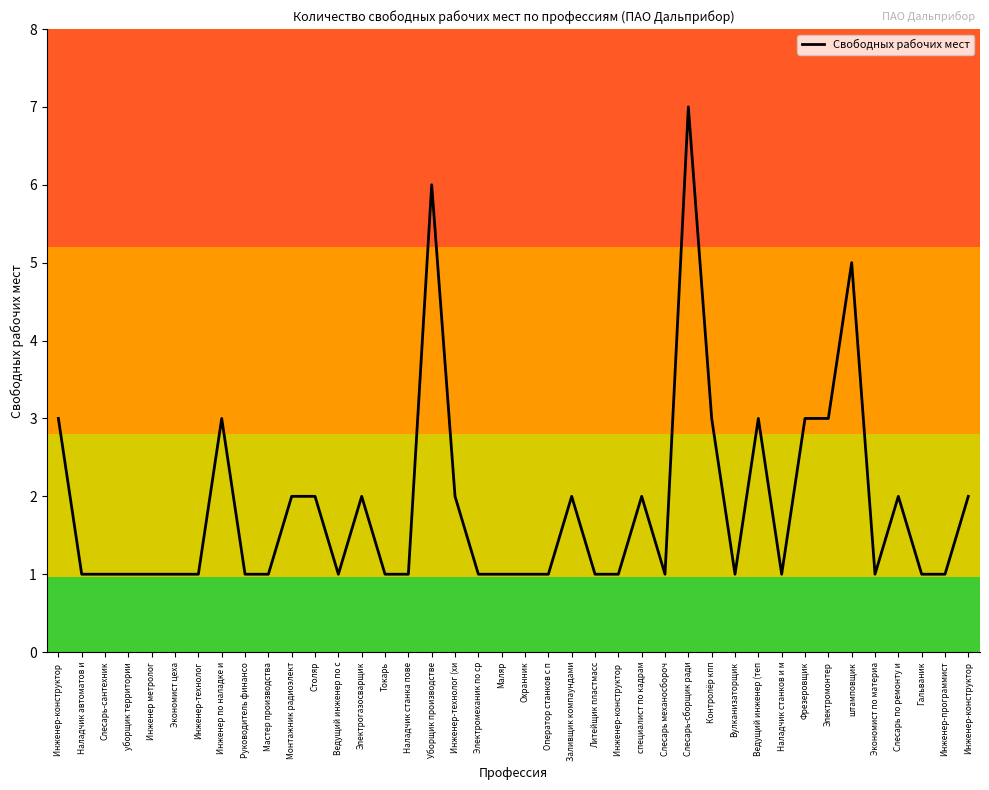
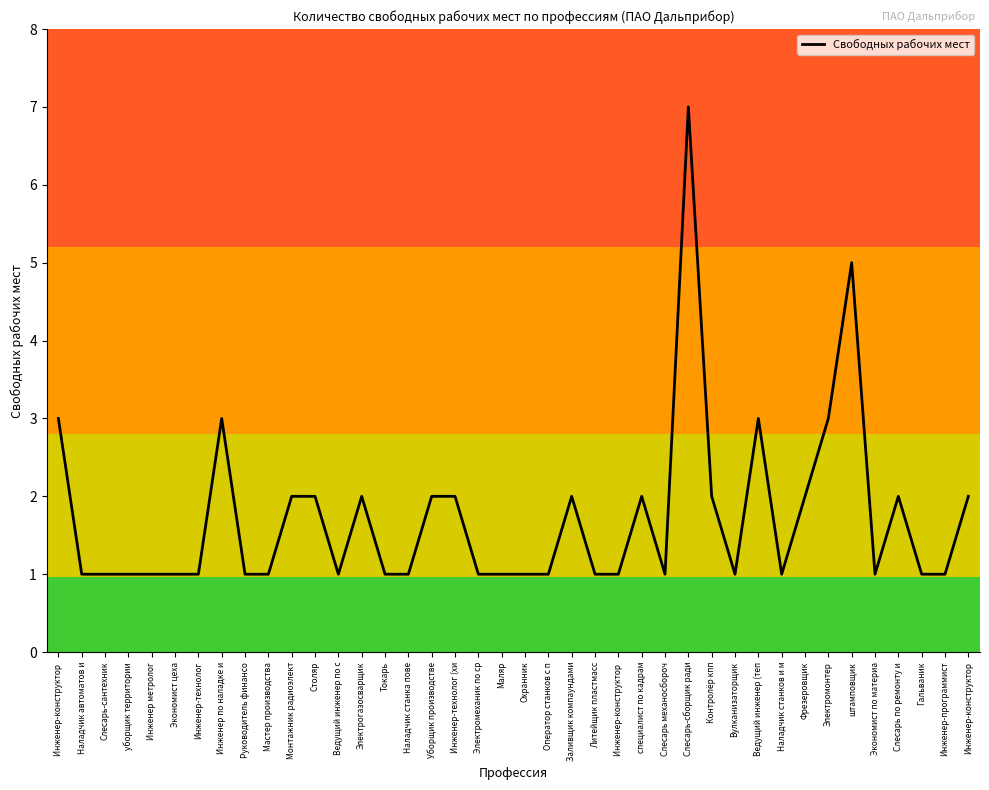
Уборщик производстве: 6 -> 2
Контролёр кпп: 3 -> 2
Фрезеровщик: 3 -> 2
